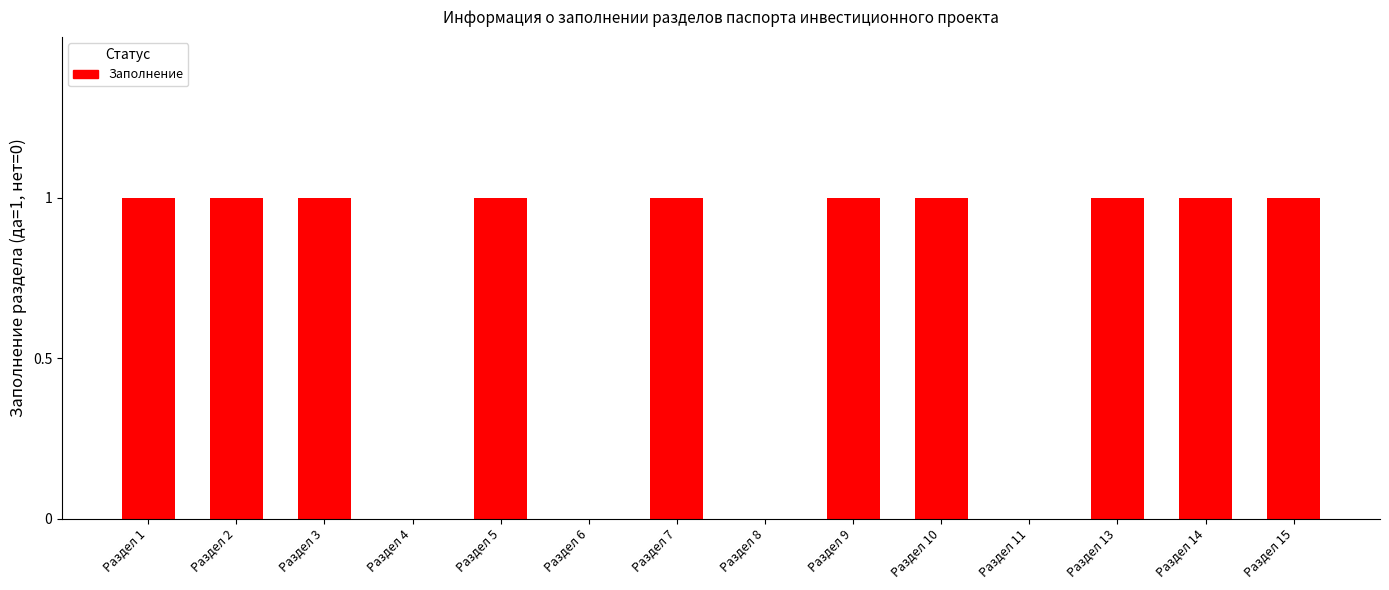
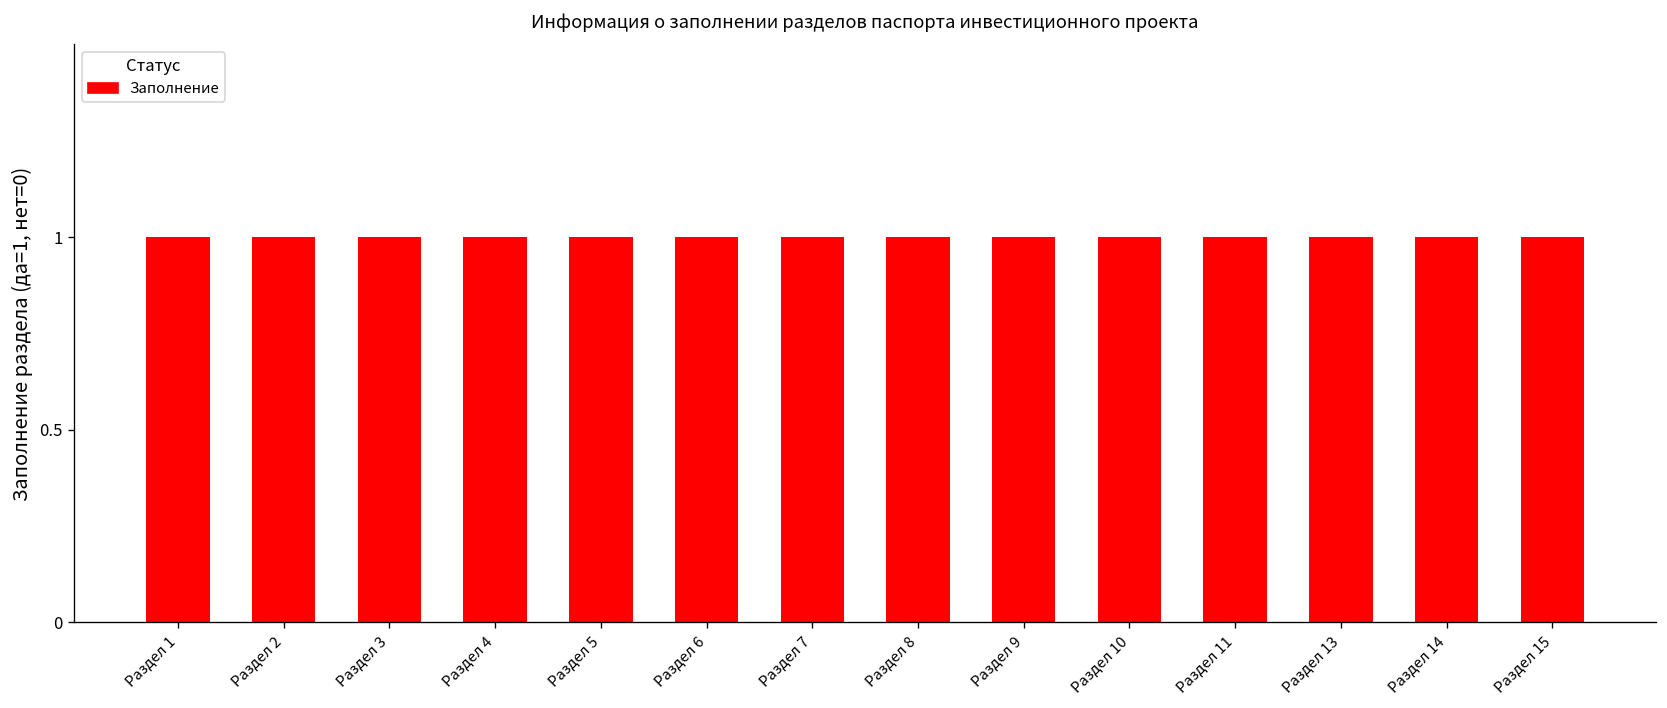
Раздел 4: 0 -> 1
Раздел 6: 0 -> 1
Раздел 8: 0 -> 1
Раздел 11: 0 -> 1
